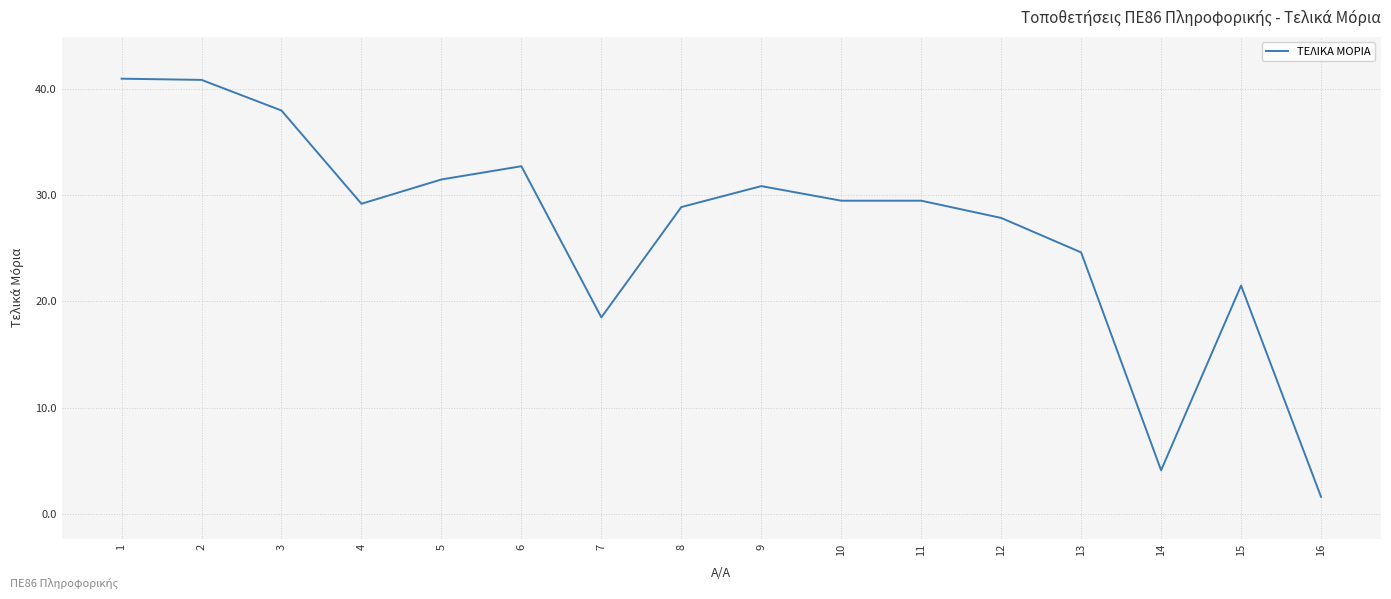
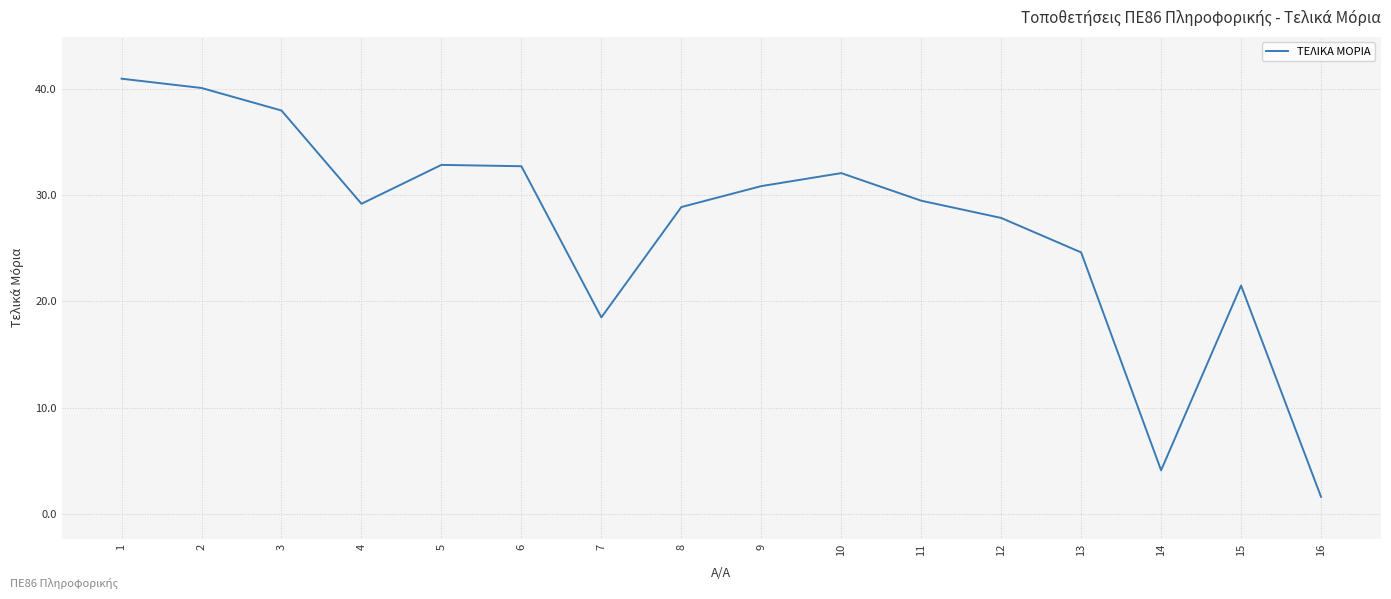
2: 40.9 -> 40.1
5: 31.5 -> 32.9
10: 29.5 -> 32.1
